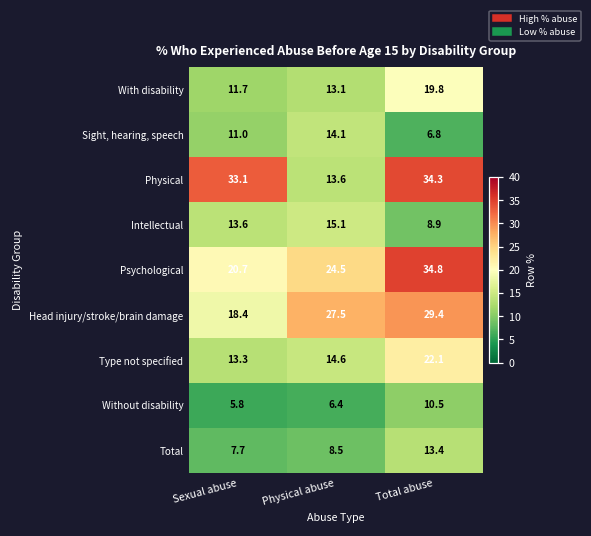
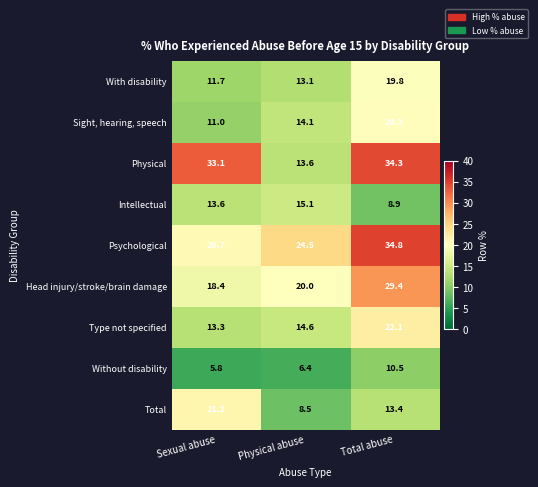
Sight, hearing, speech, Total abuse: 6.8 -> 20.3
Head injury/stroke/brain damage, Physical abuse: 27.5 -> 20.0
Total, Sexual abuse: 7.7 -> 21.2
